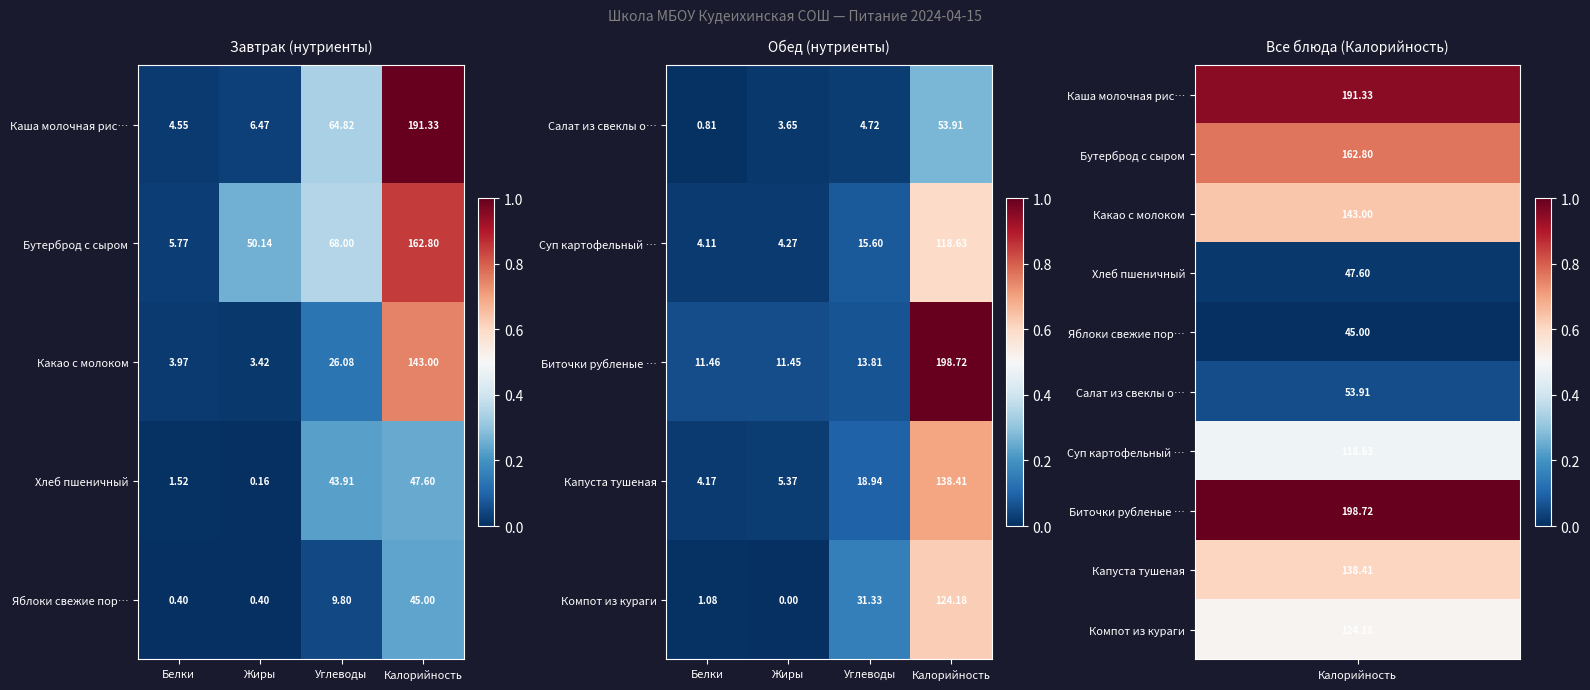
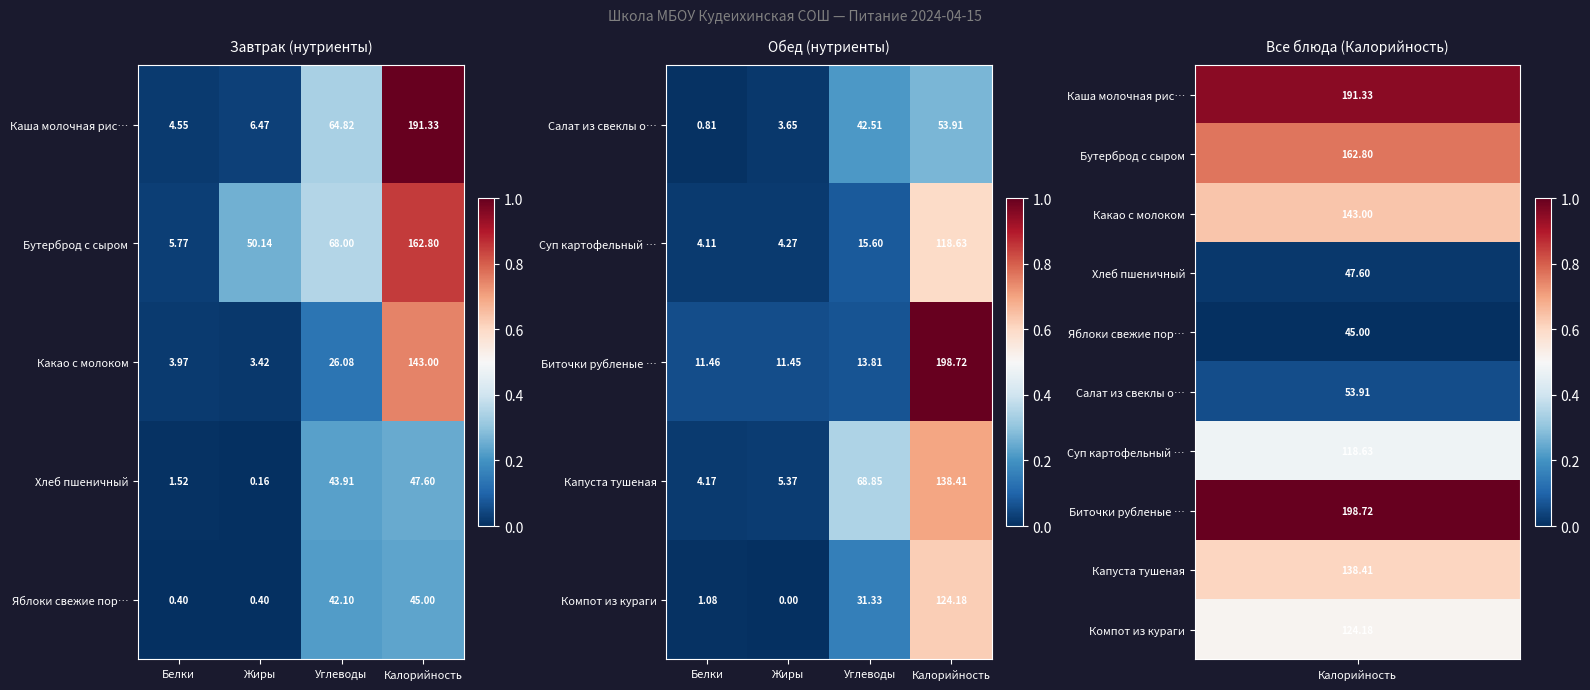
Завтрак (нутриенты), Яблоки свежие пор…, Углеводы: 9.80 -> 42.10
Обед (нутриенты), Салат из свеклы о…, Углеводы: 4.72 -> 42.51
Обед (нутриенты), Капуста тушеная, Углеводы: 18.94 -> 68.85
